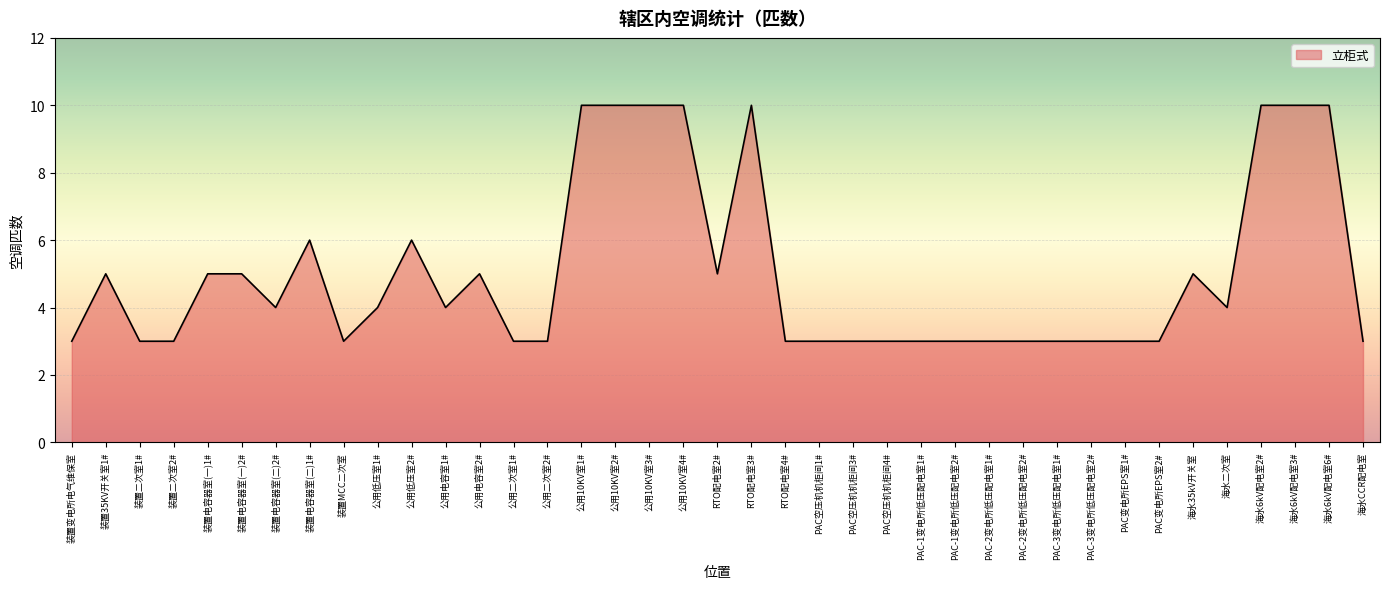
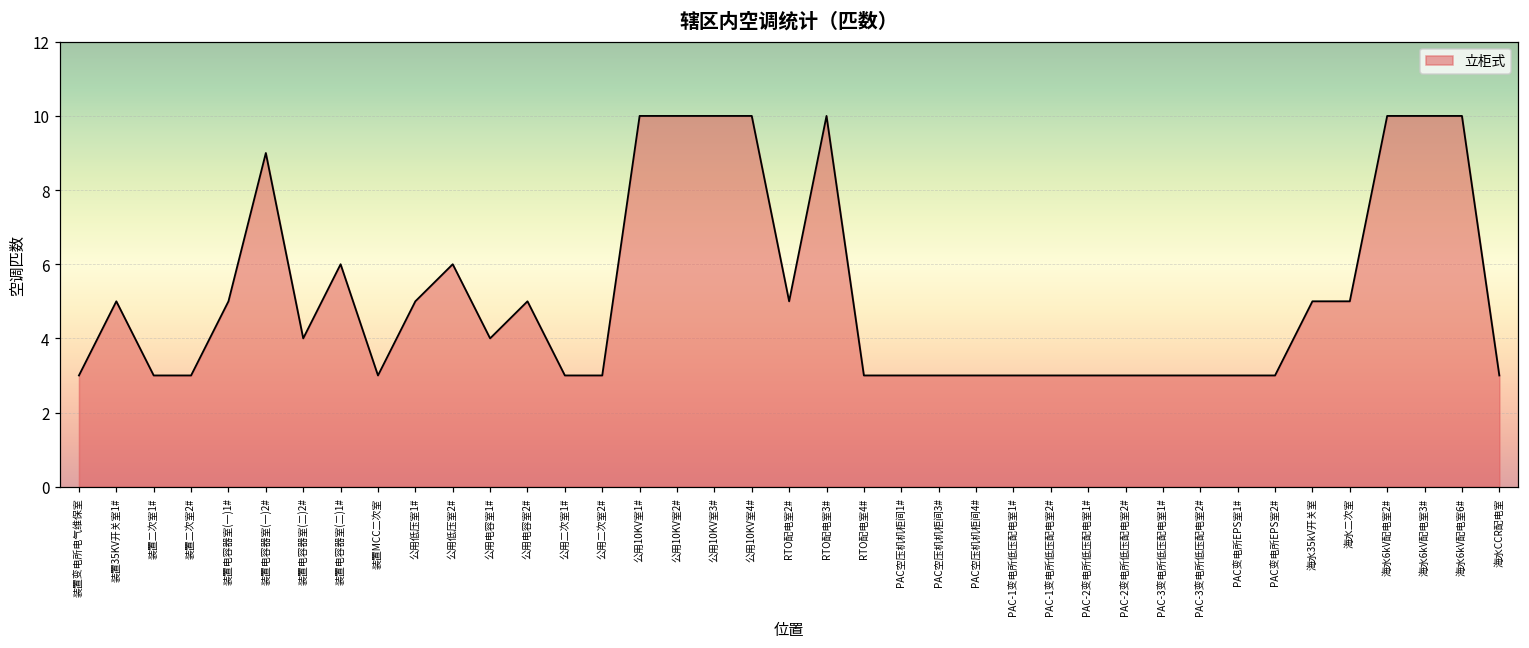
装置电容器室(一)2#: 5 -> 9
公用低压室1#: 4 -> 5
海水二次室: 4 -> 5
